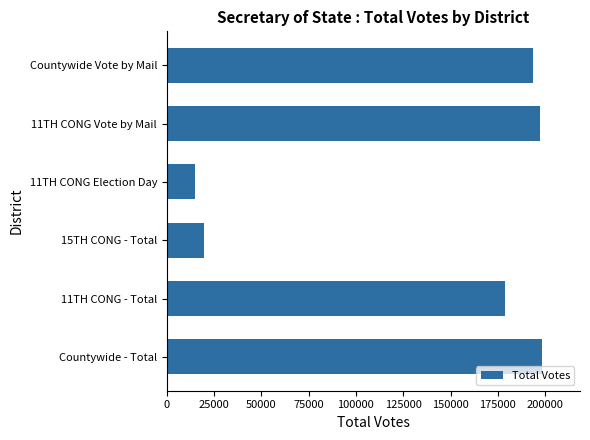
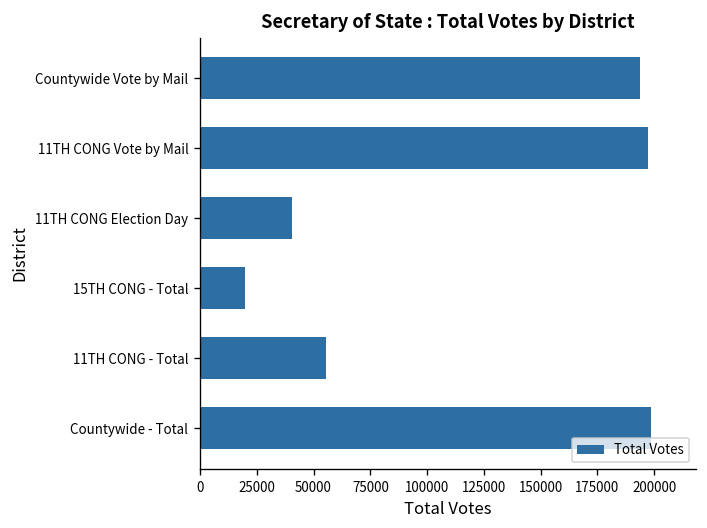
11TH CONG Election Day: 15000 -> 41000
11TH CONG - Total: 179000 -> 55000
